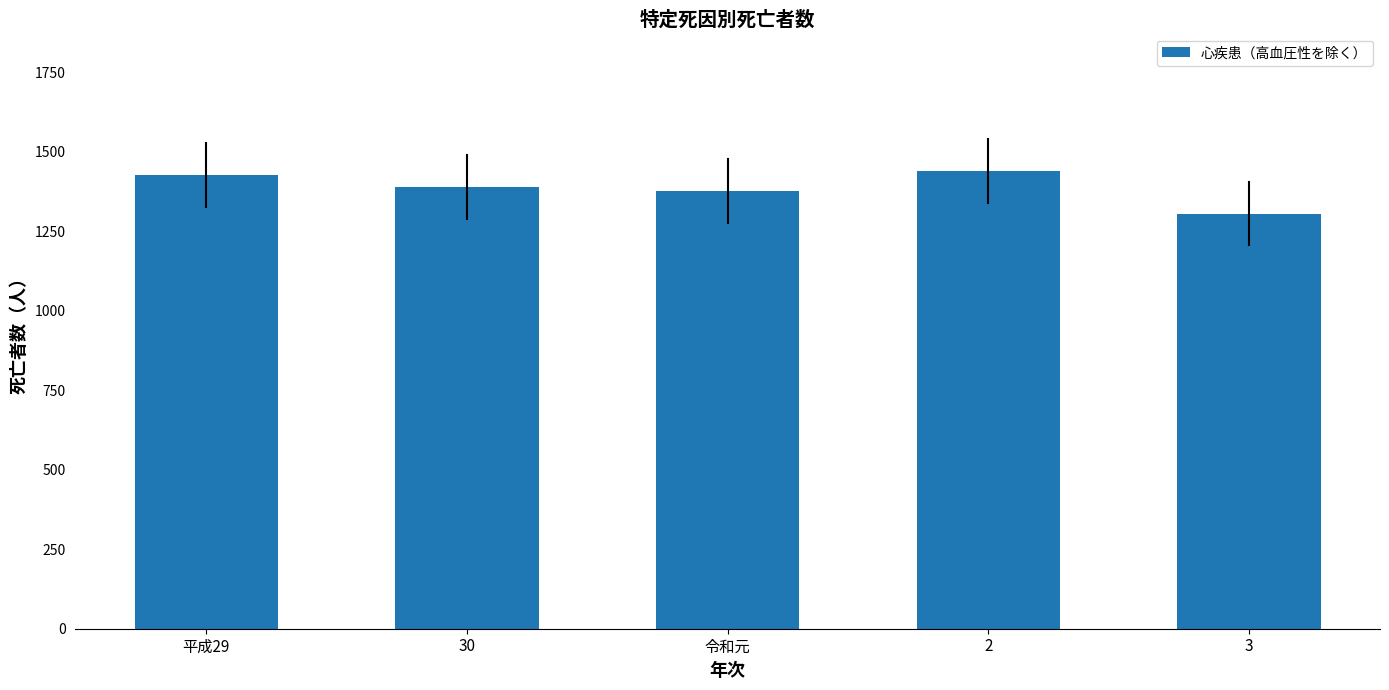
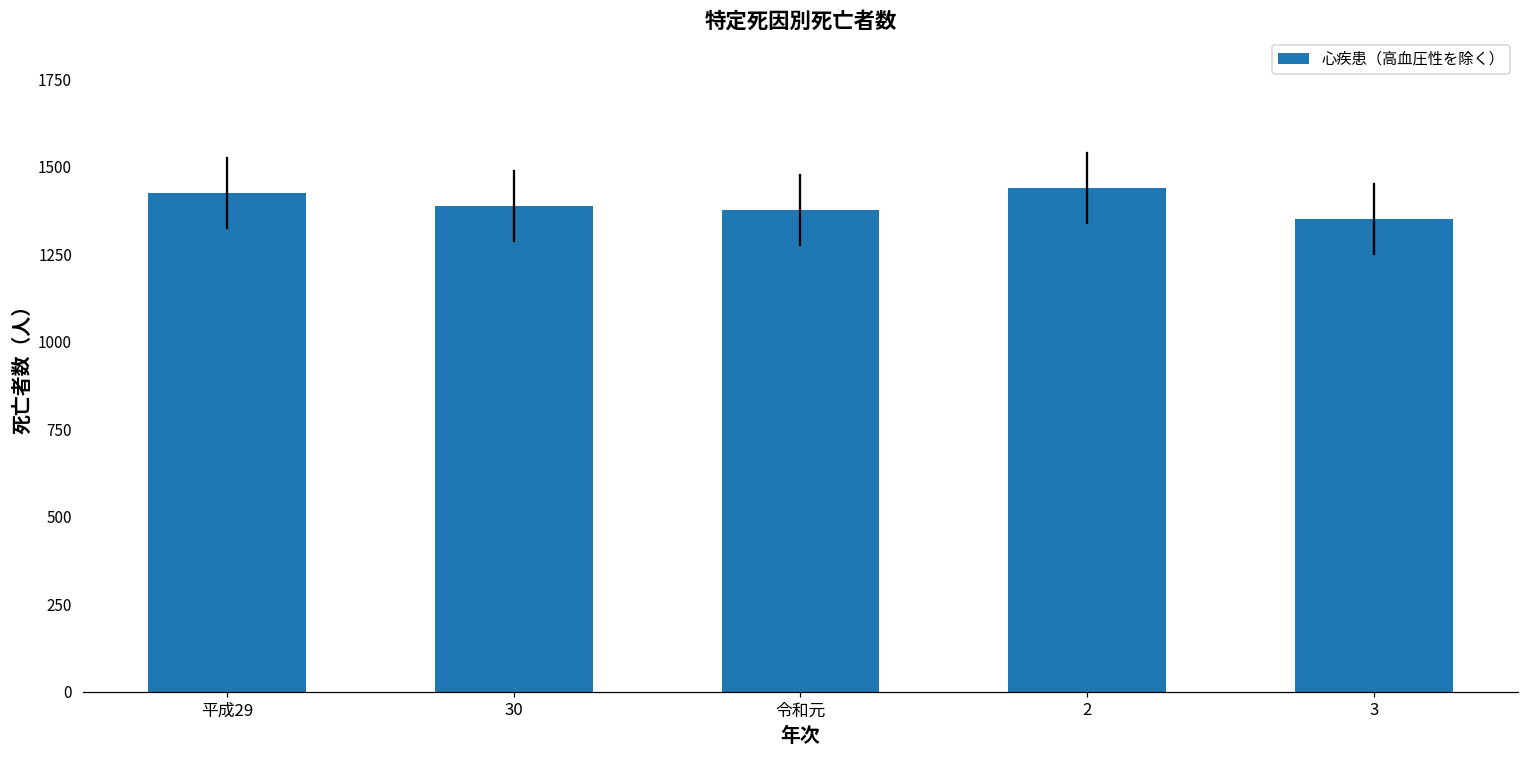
心疾患（高血圧性を除く）, 3: 1310 -> 1350
